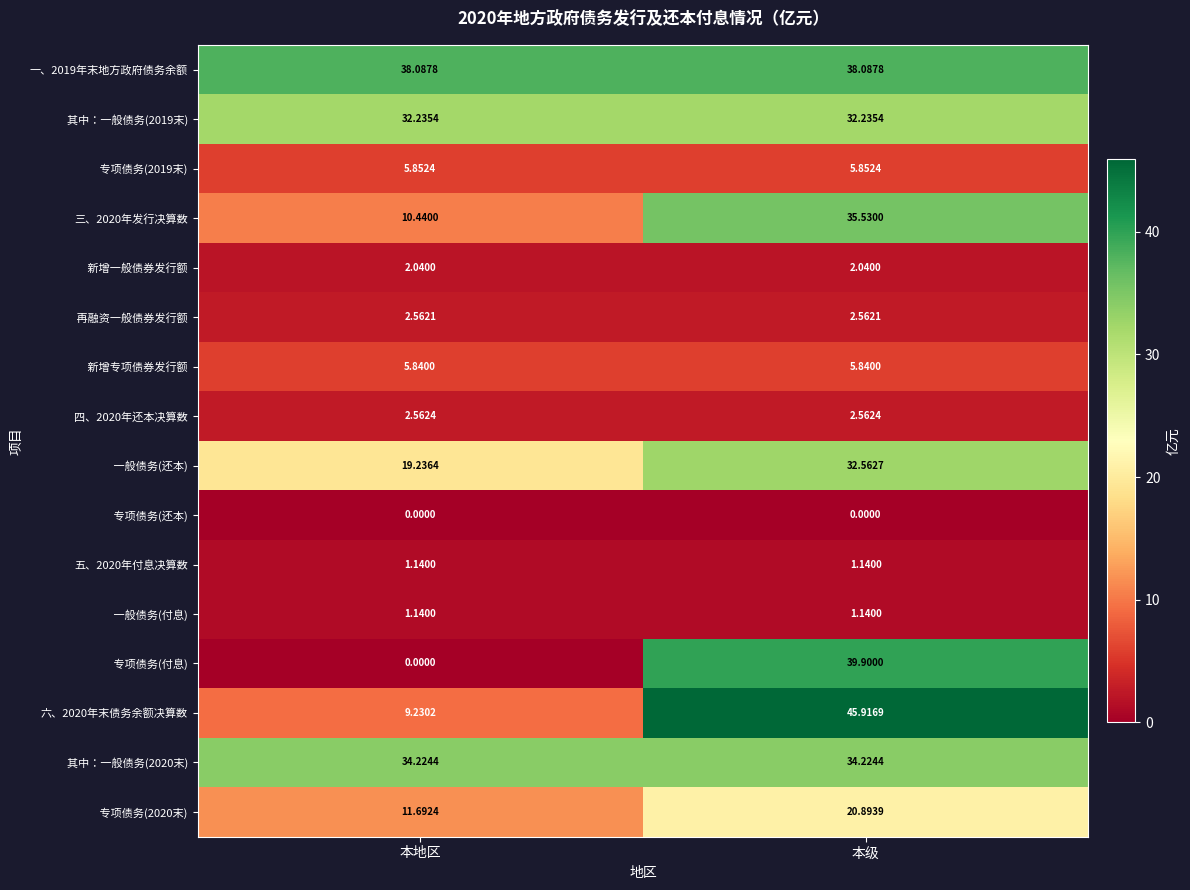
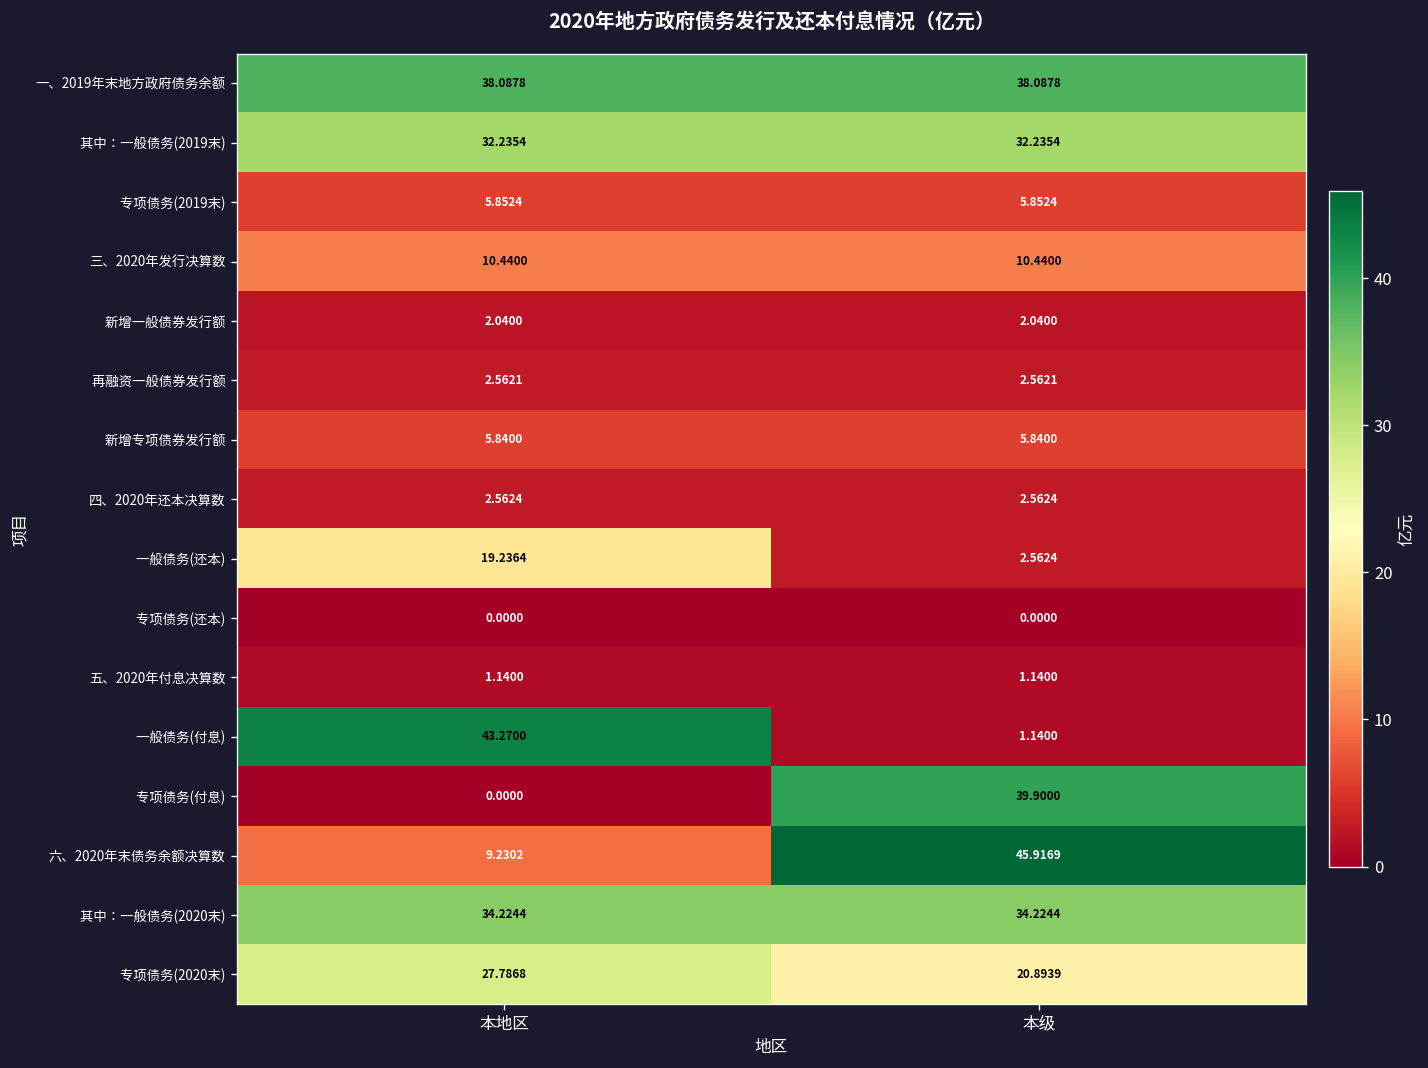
三、2020年发行决算数, 本级: 35.5300 -> 10.4400
一般债务(还本), 本级: 32.5627 -> 2.5624
一般债务(付息), 本地区: 1.1400 -> 43.2700
专项债务(2020末), 本地区: 11.6924 -> 27.7868
